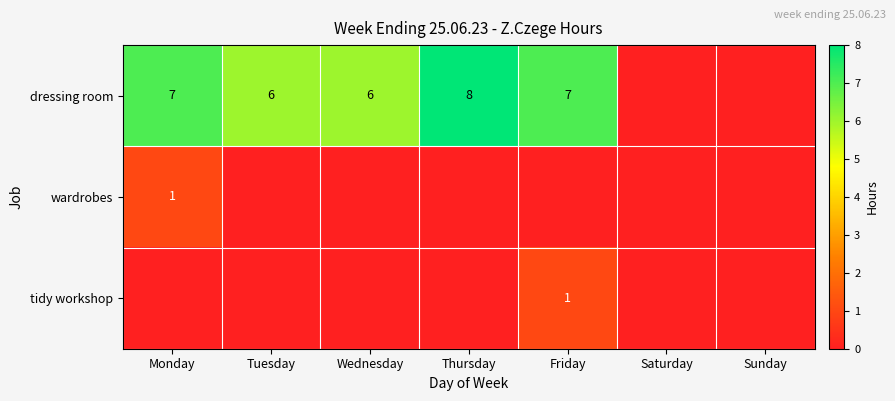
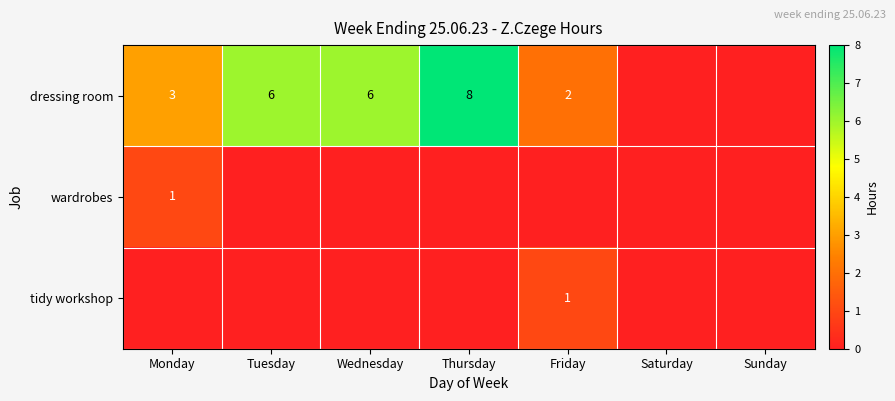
dressing room, Monday: 7 -> 3
dressing room, Friday: 7 -> 2
